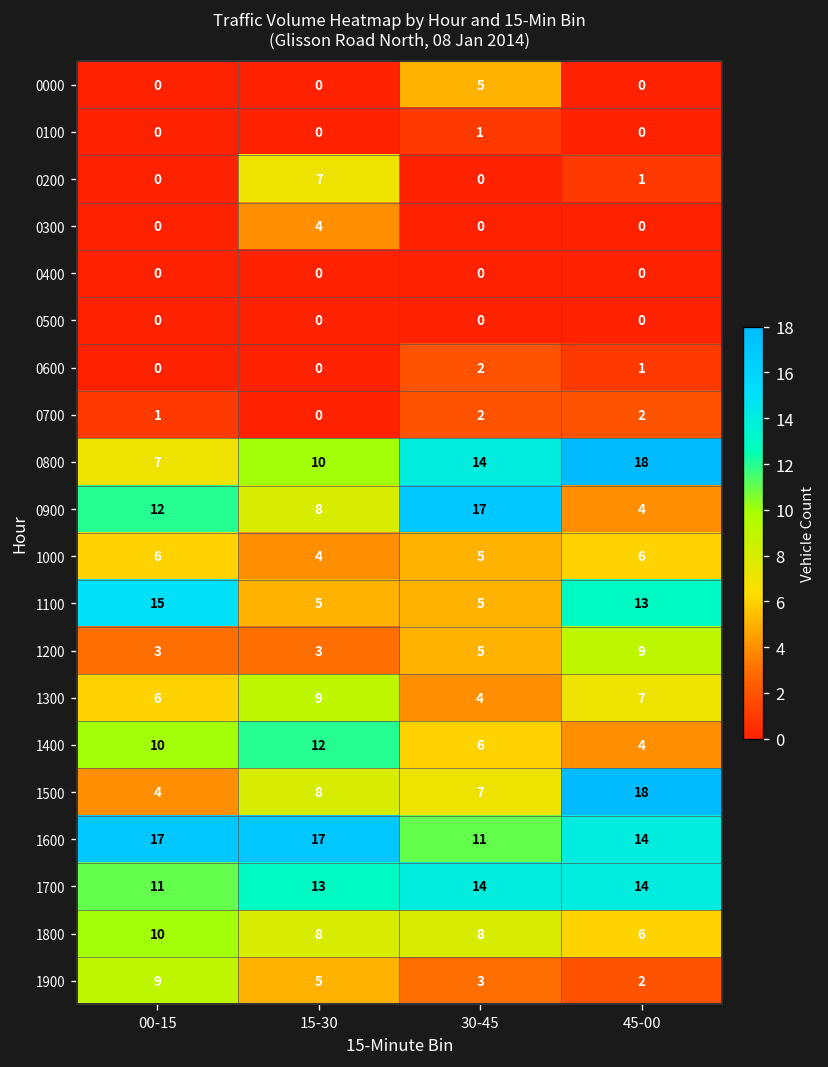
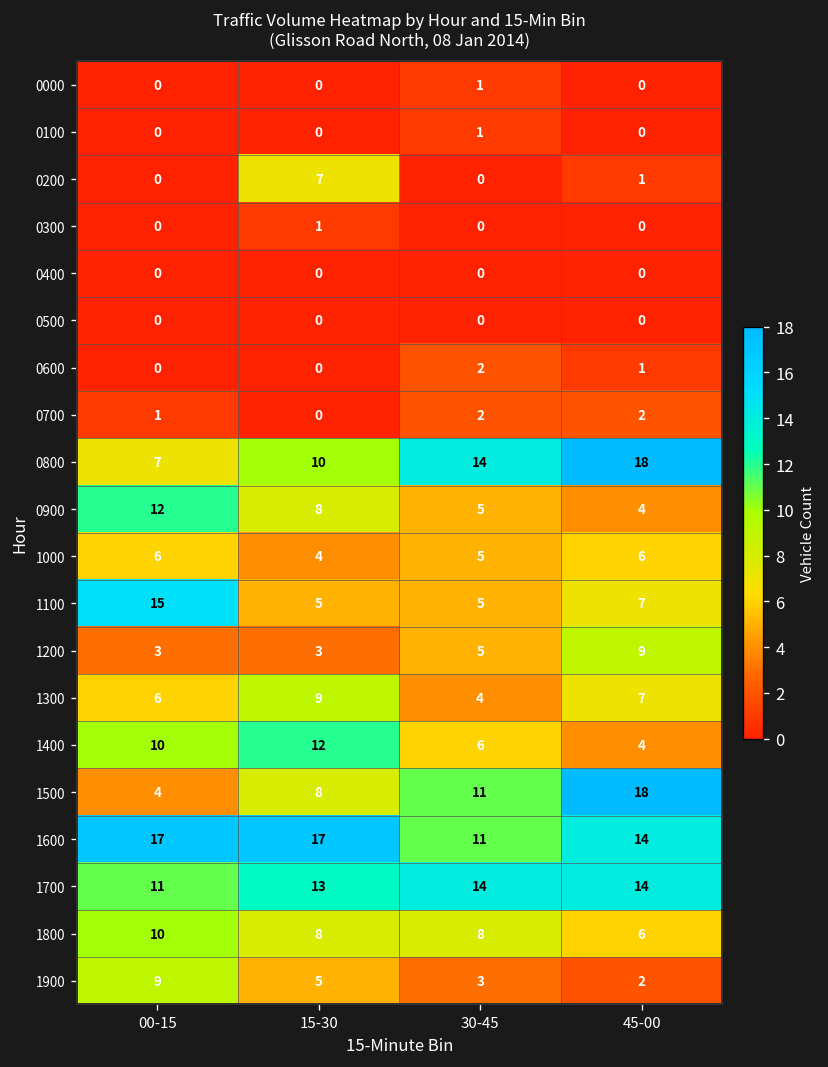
0000, 30-45: 5 -> 1
0300, 15-30: 4 -> 1
0900, 30-45: 17 -> 5
1100, 45-00: 13 -> 7
1500, 30-45: 7 -> 11
